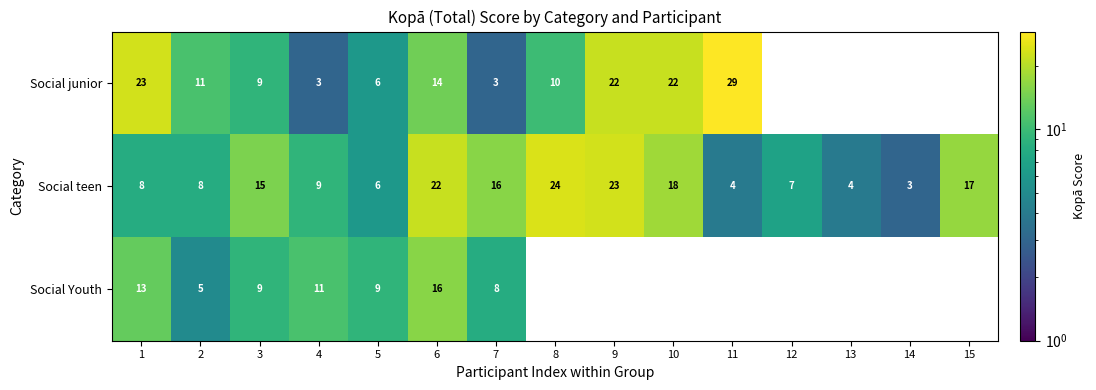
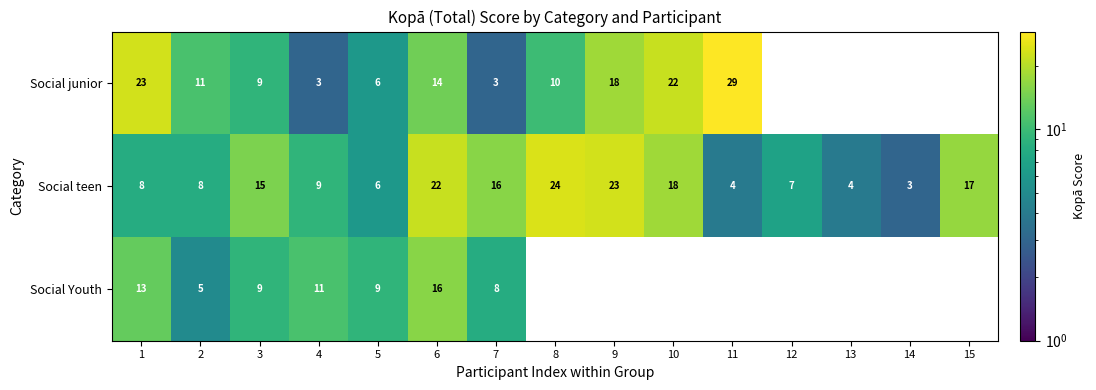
Social junior, 9: 22 -> 18
